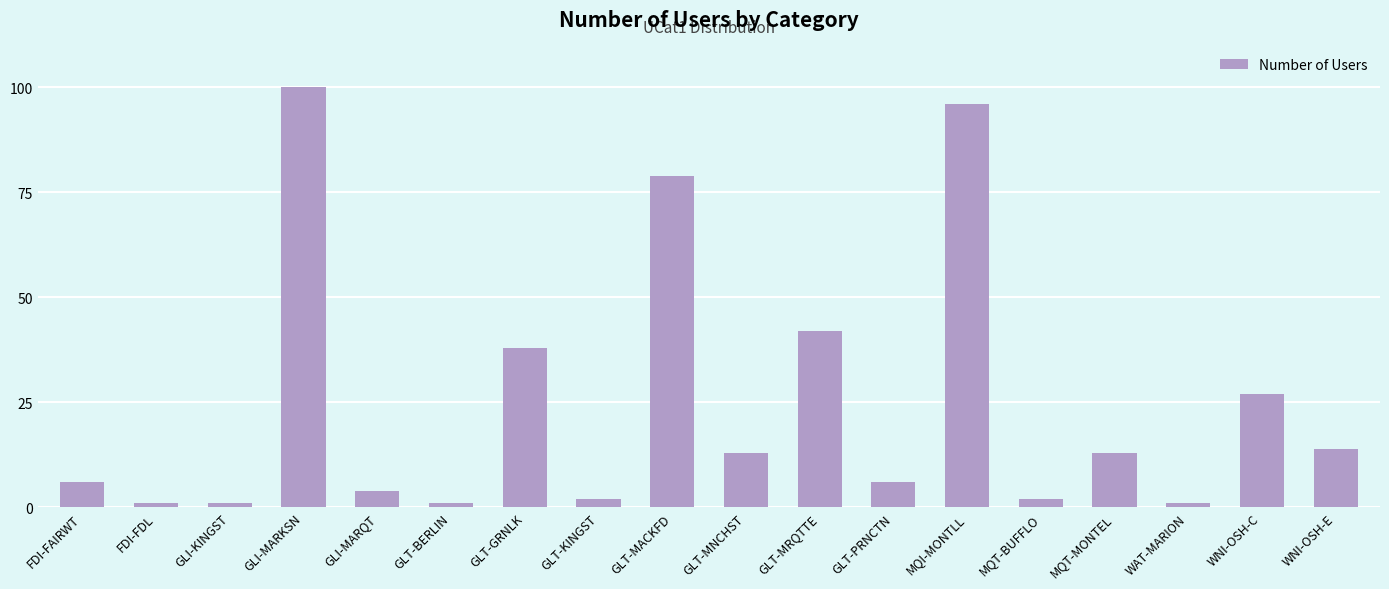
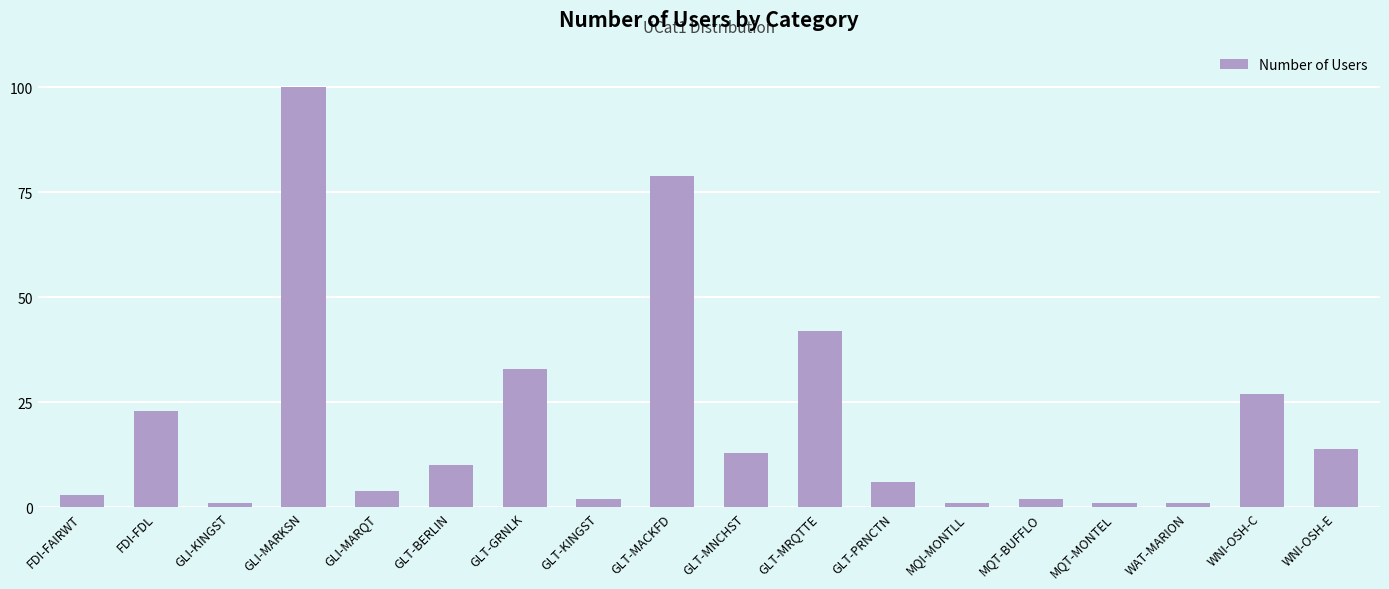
FDI-FAIRWT: 6 -> 3
FDI-FDL: 1 -> 23
GLT-BERLIN: 1 -> 10
GLT-GRNLK: 38 -> 33
MQI-MONTLL: 96 -> 1
MQT-MONTEL: 13 -> 1
